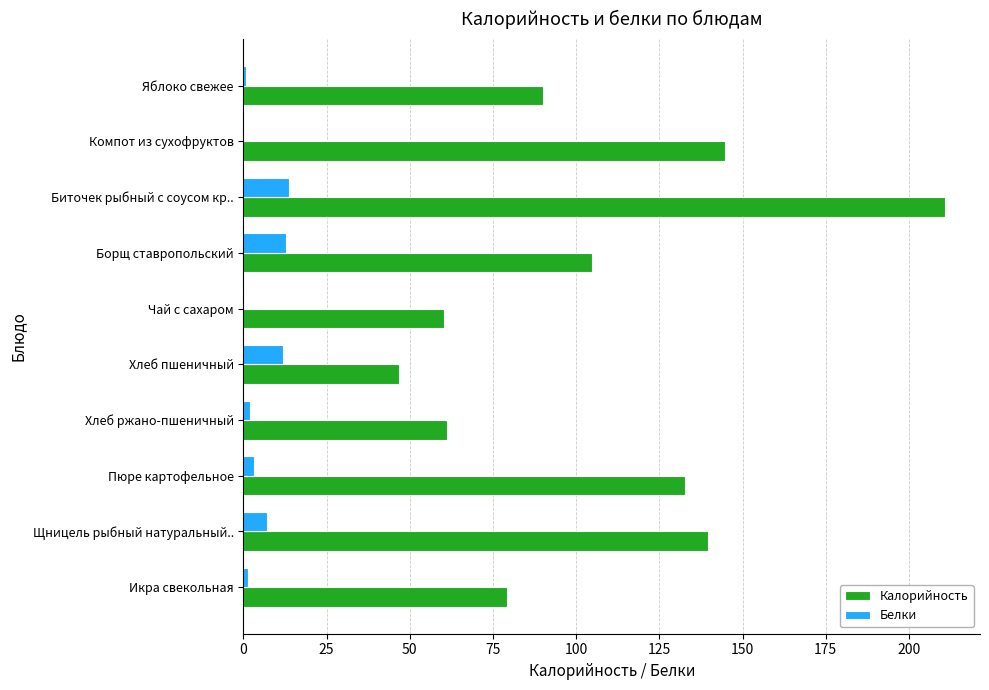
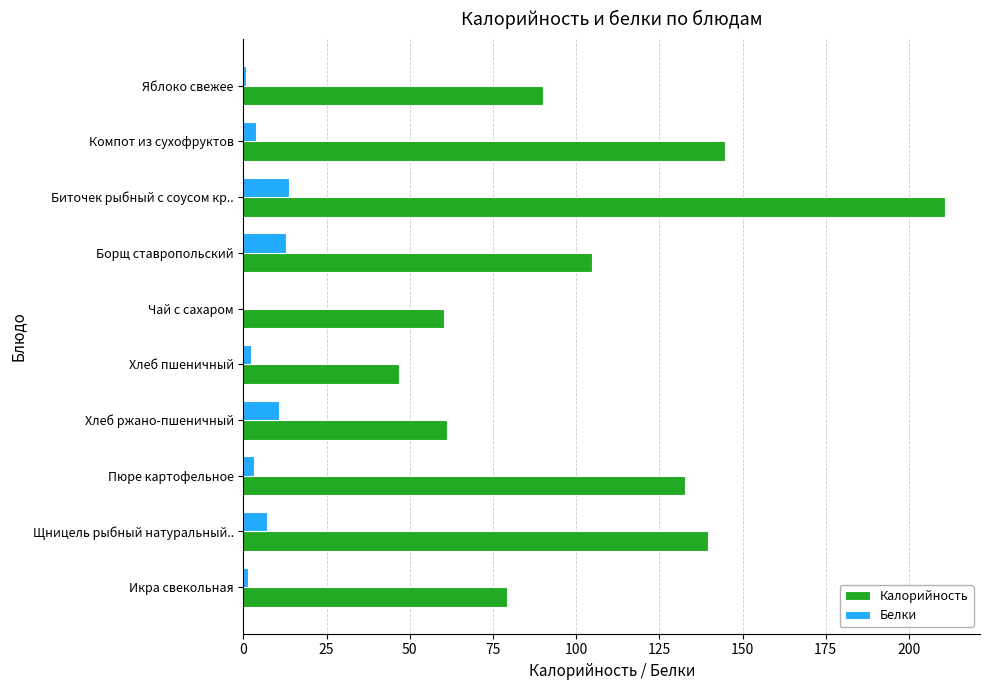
Белки, Компот из сухофруктов: 0 -> 4
Белки, Хлеб пшеничный: 12 -> 2
Белки, Хлеб ржано-пшеничный: 2 -> 11
